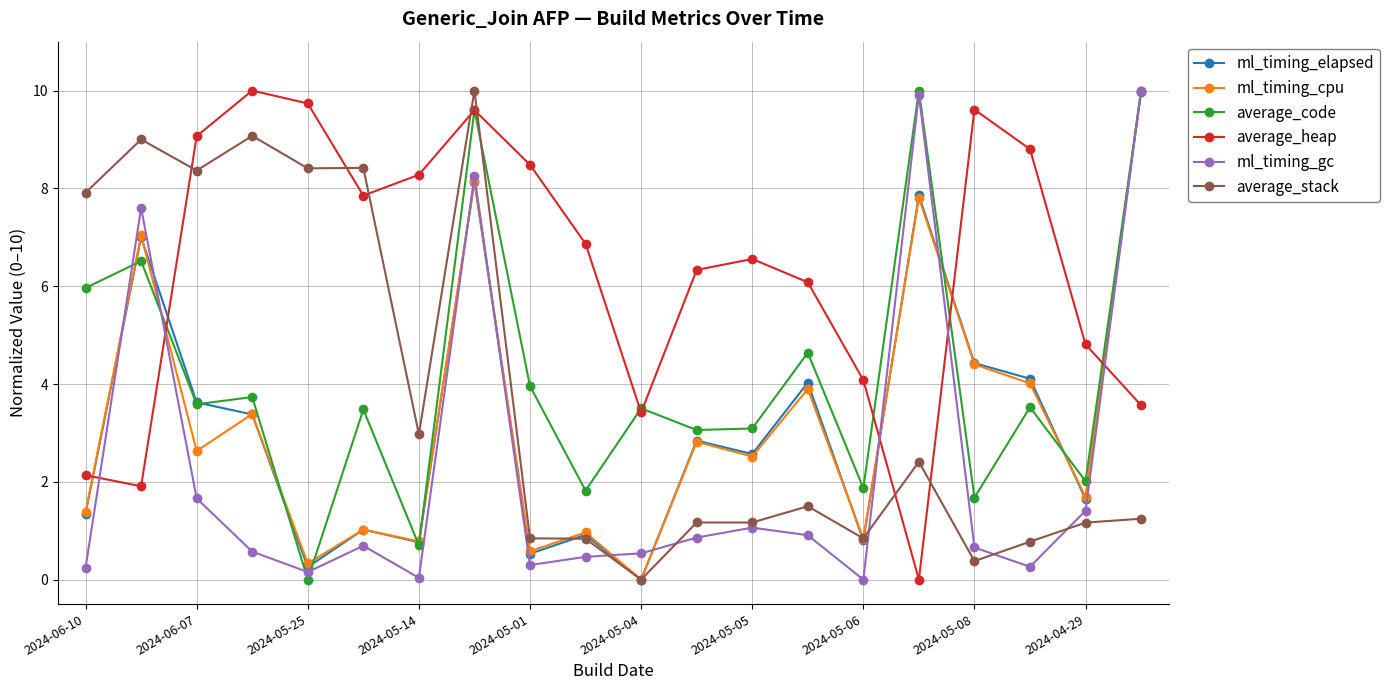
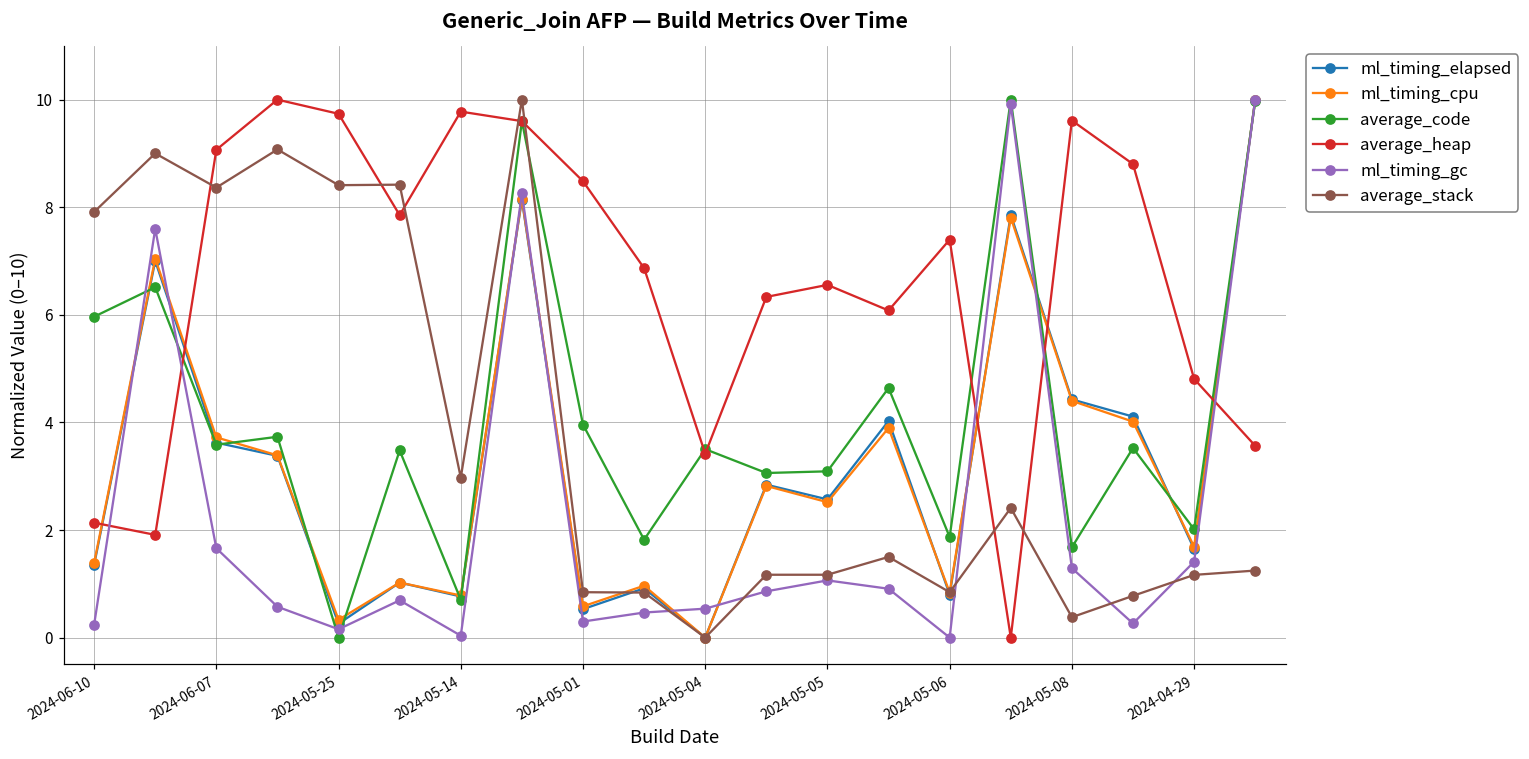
ml_timing_cpu, 2024-06-07: 2.6 -> 3.7
average_heap, 2024-05-14: 8.3 -> 9.8
average_heap, 2024-05-06: 4.1 -> 7.4
ml_timing_gc, 2024-05-08: 0.7 -> 1.3
